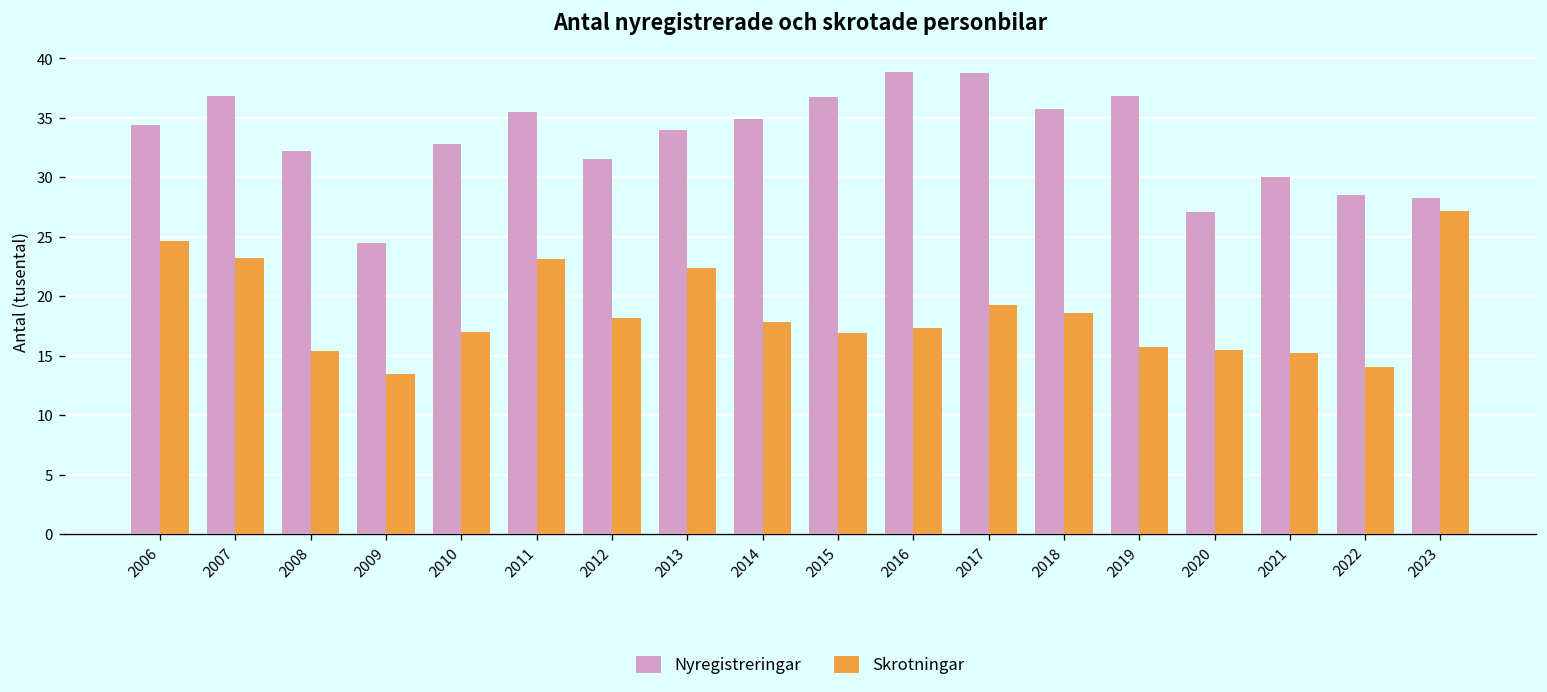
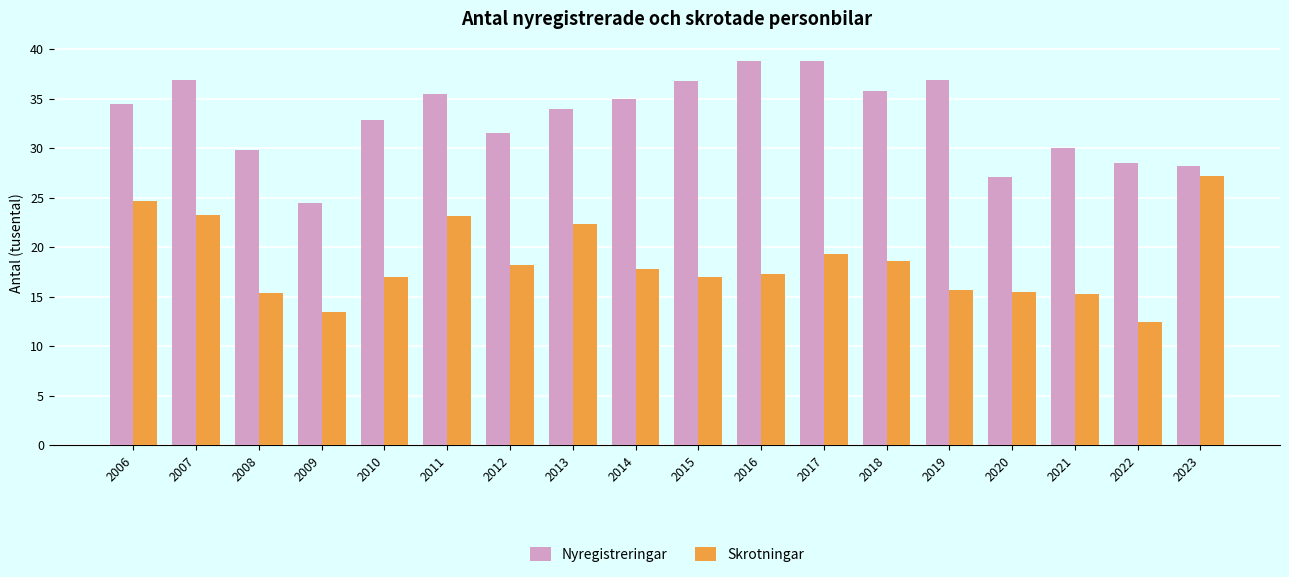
Nyregistreringar, 2008: 32 -> 30
Skrotningar, 2022: 14 -> 12
